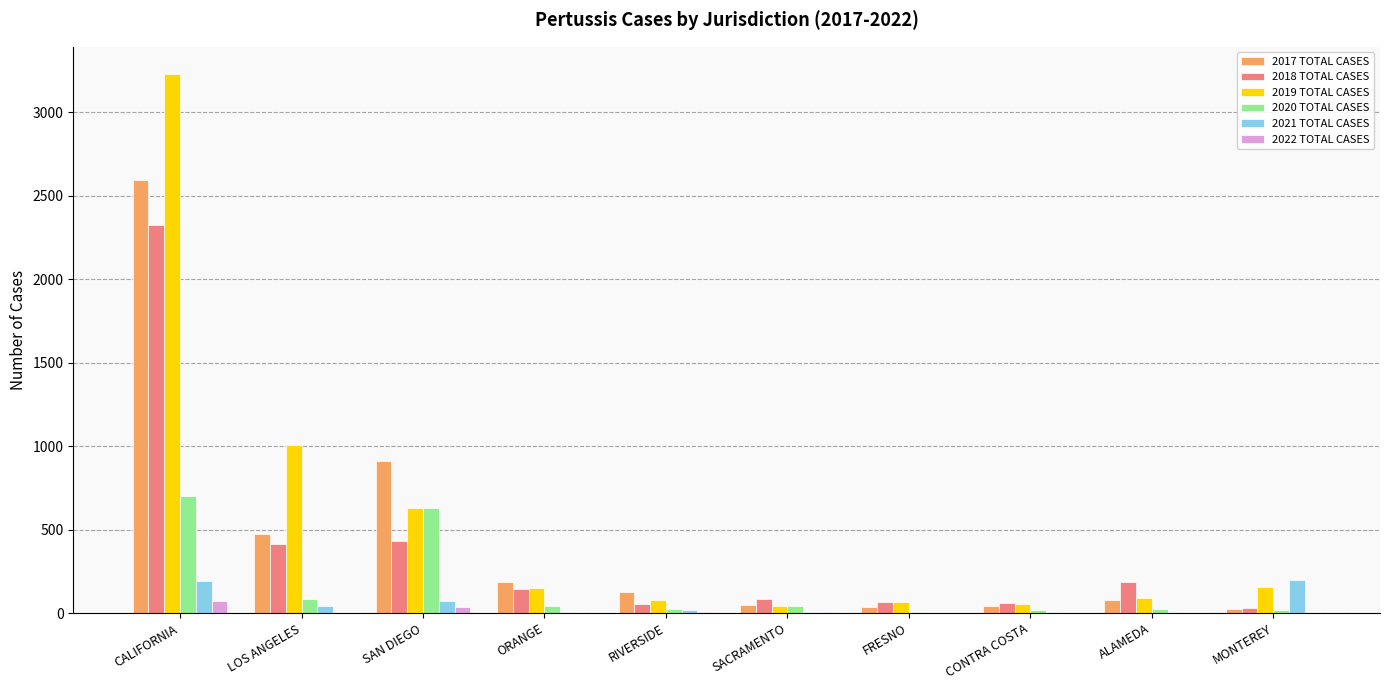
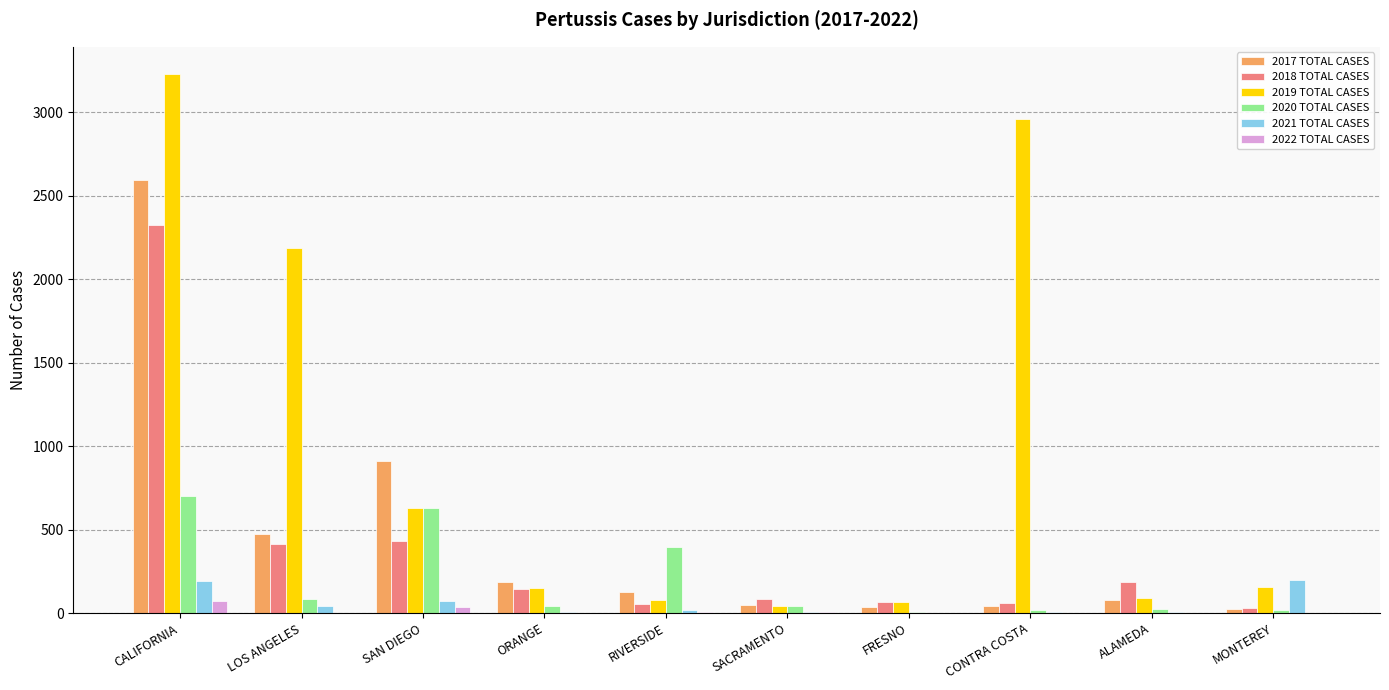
2019 TOTAL CASES, LOS ANGELES: 1010 -> 2180
2020 TOTAL CASES, RIVERSIDE: 20 -> 400
2019 TOTAL CASES, CONTRA COSTA: 60 -> 2960
